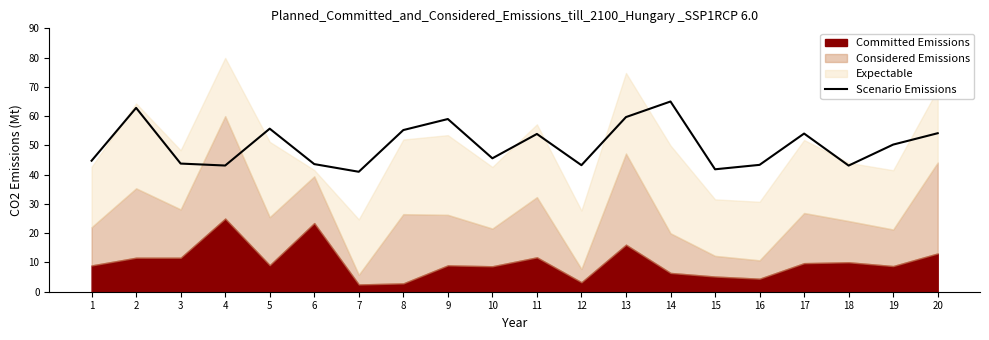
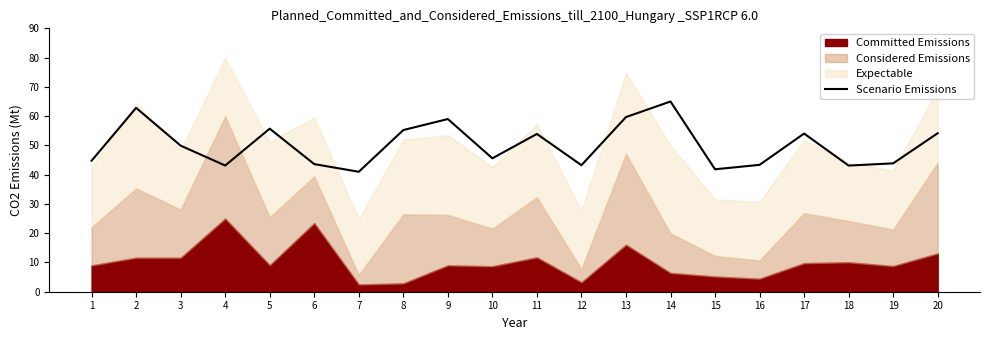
Scenario Emissions, 3: 44 -> 50
Expectable, 6: 2 -> 20
Scenario Emissions, 19: 50 -> 44
